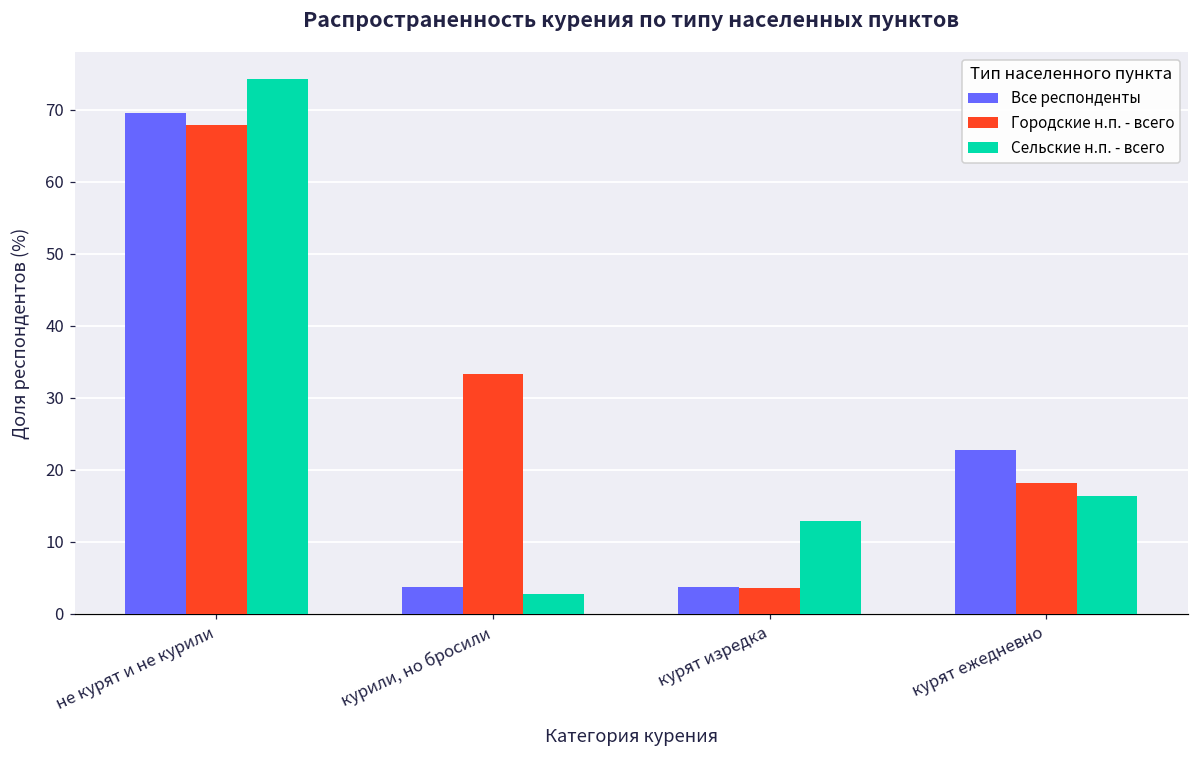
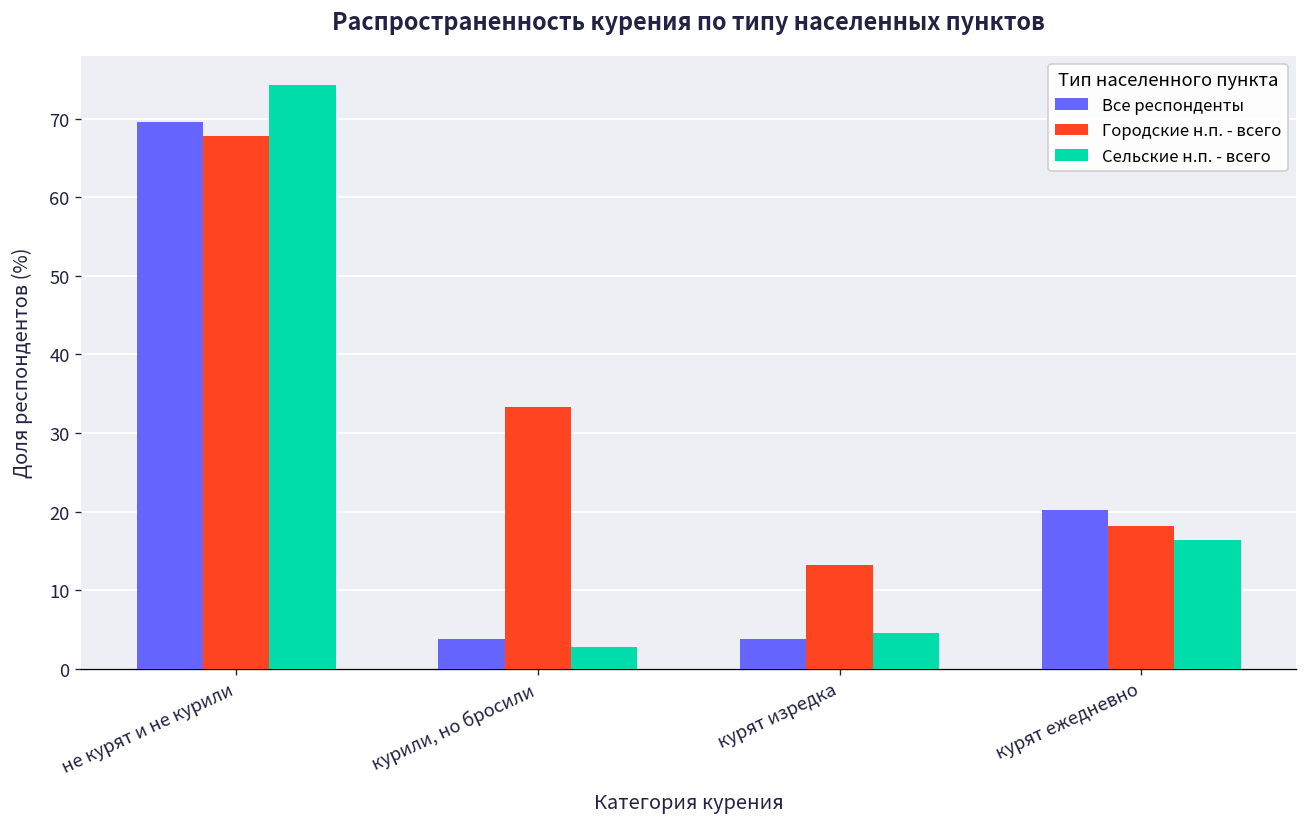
Городские н.п. - всего, курят изредка: 4 -> 13
Сельские н.п. - всего, курят изредка: 13 -> 5
Все респонденты, курят ежедневно: 23 -> 20
